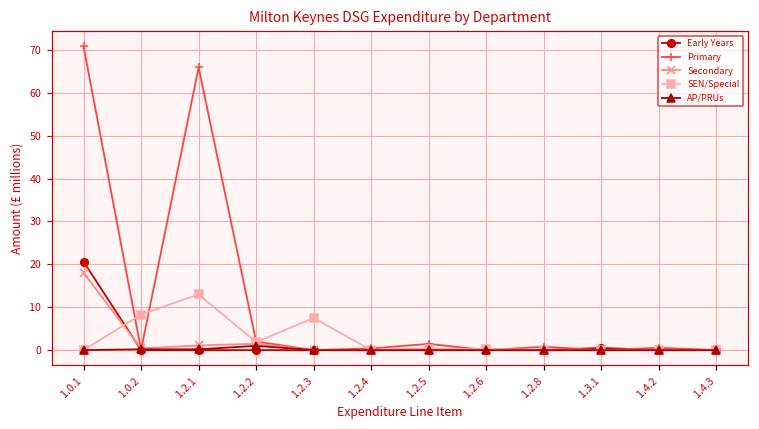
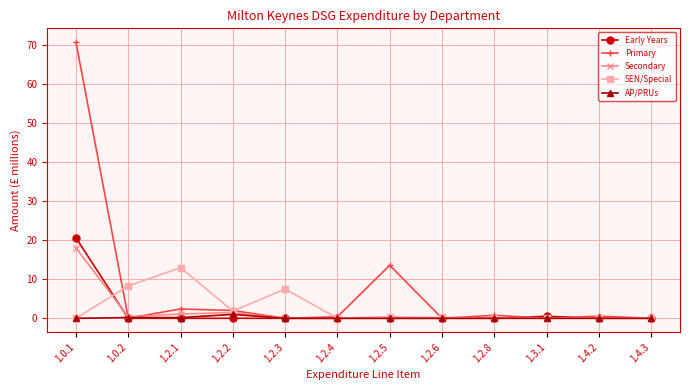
Primary, 1.2.1: 66 -> 2
Primary, 1.2.5: 1 -> 14
